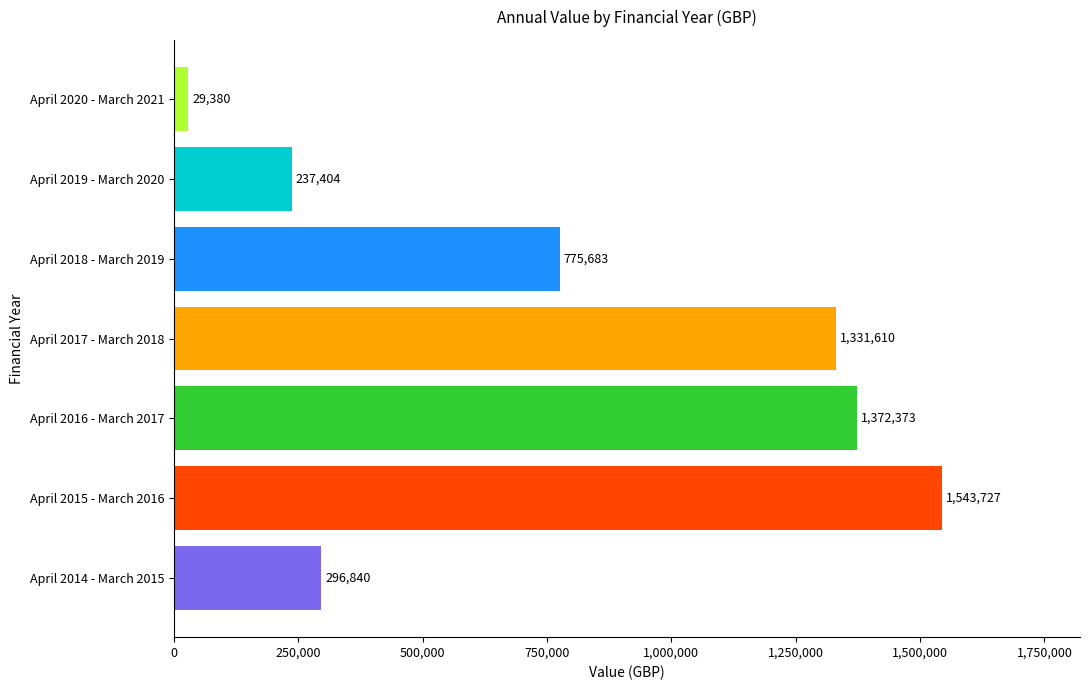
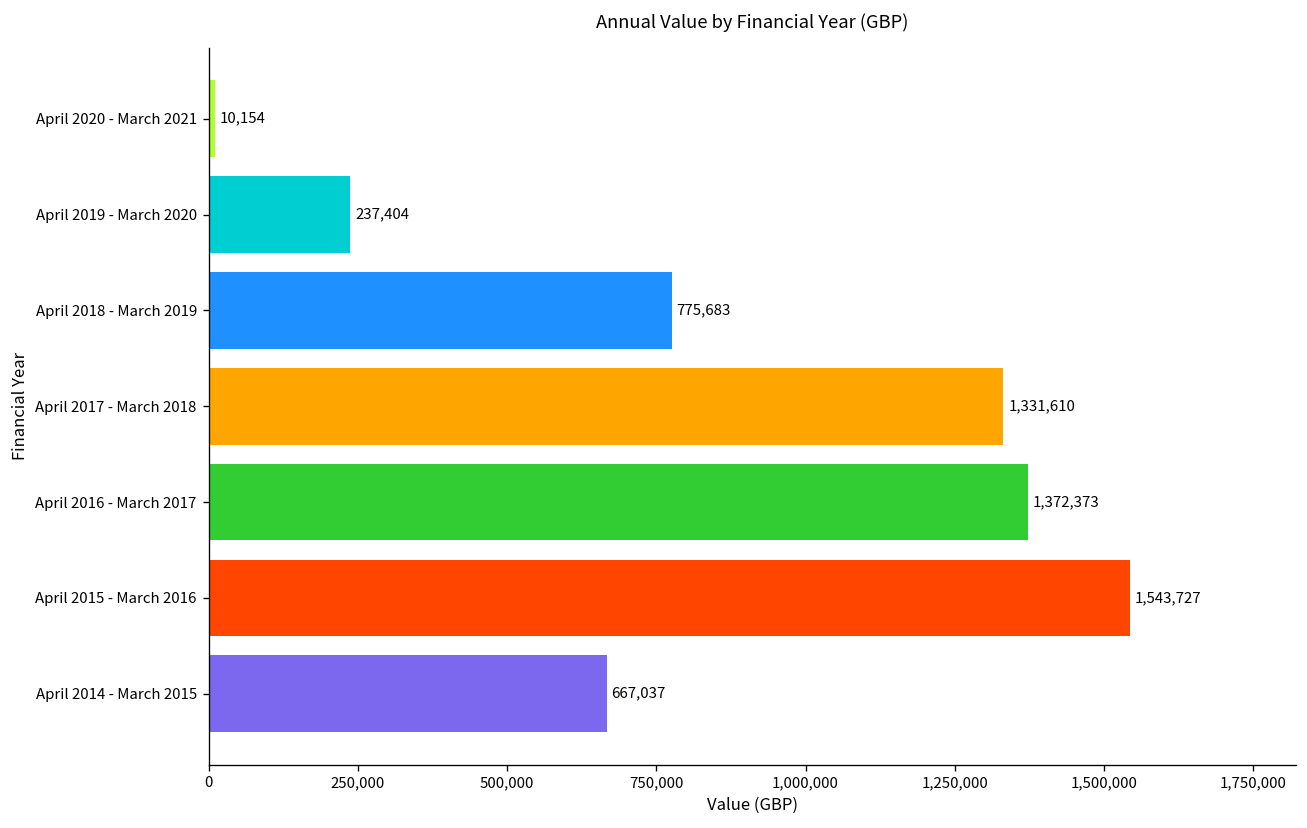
April 2020 - March 2021: 29,380 -> 10,154
April 2014 - March 2015: 296,840 -> 667,037
